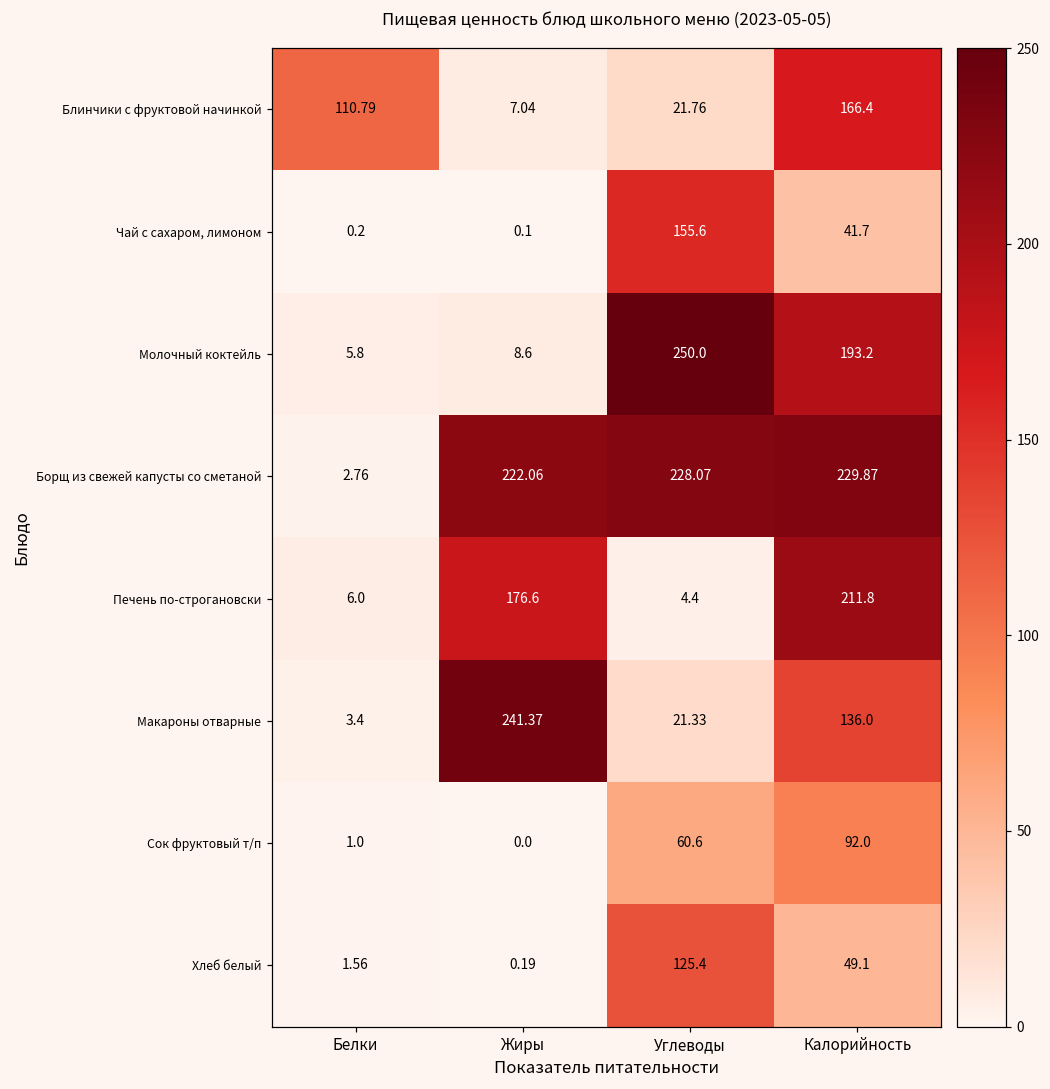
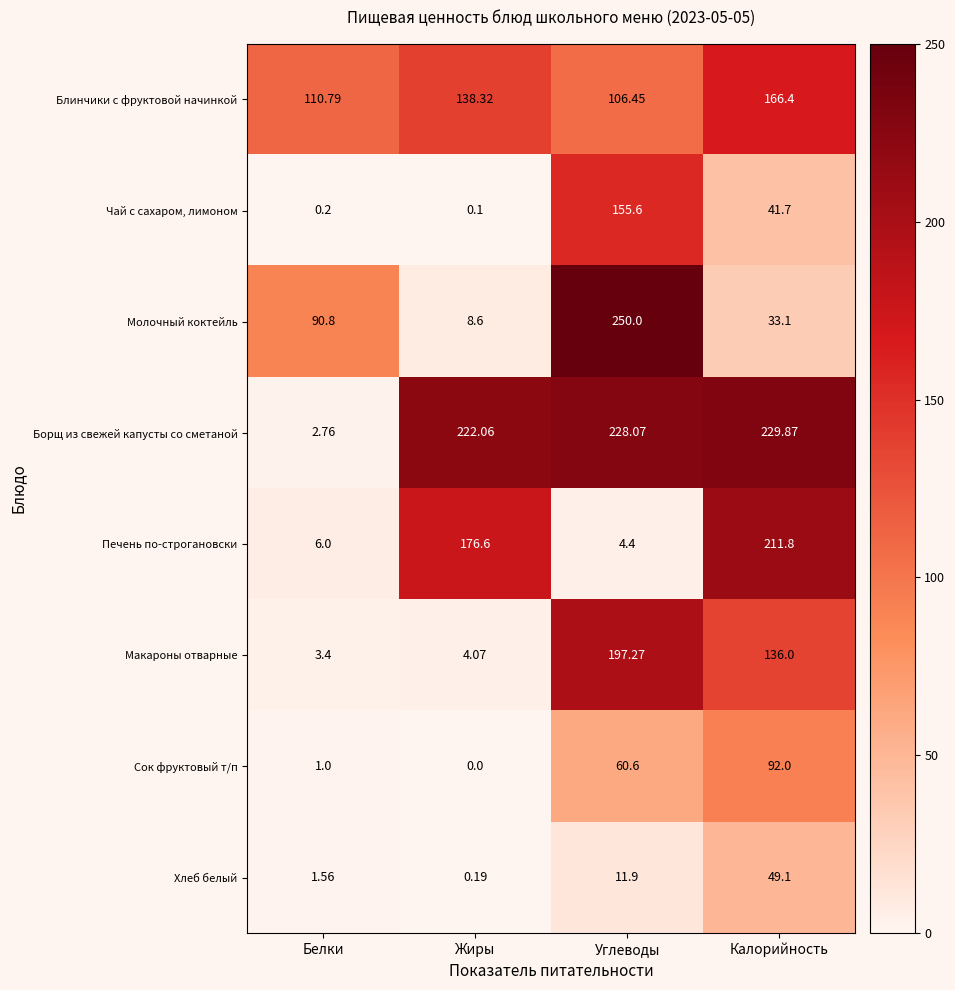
Блинчики с фруктовой начинкой, Жиры: 7.04 -> 138.32
Блинчики с фруктовой начинкой, Углеводы: 21.76 -> 106.45
Молочный коктейль, Белки: 5.8 -> 90.8
Молочный коктейль, Калорийность: 193.2 -> 33.1
Макароны отварные, Жиры: 241.37 -> 4.07
Макароны отварные, Углеводы: 21.33 -> 197.27
Хлеб белый, Углеводы: 125.4 -> 11.9
